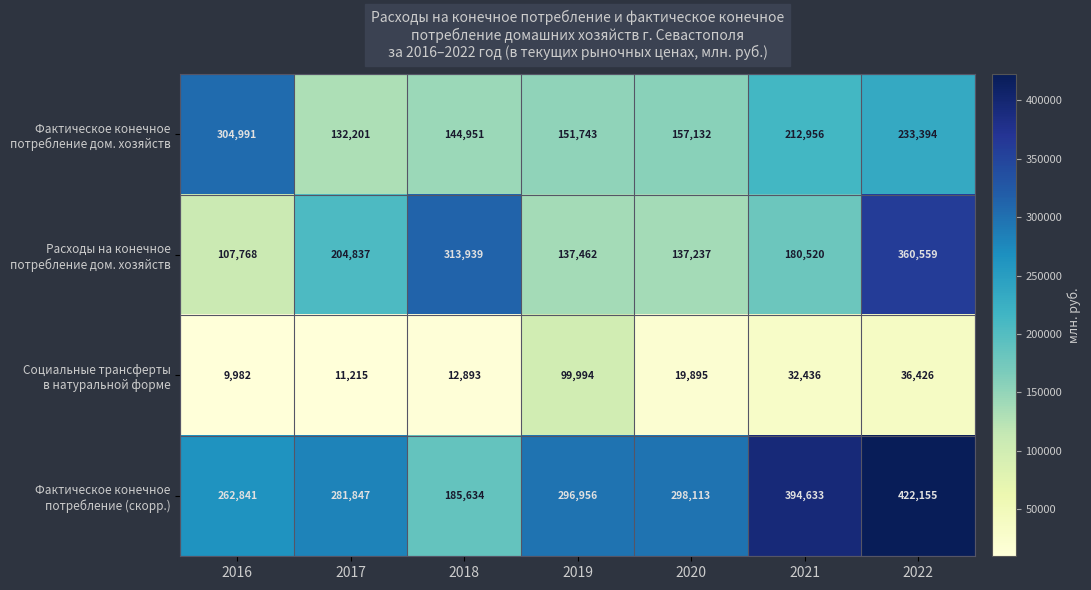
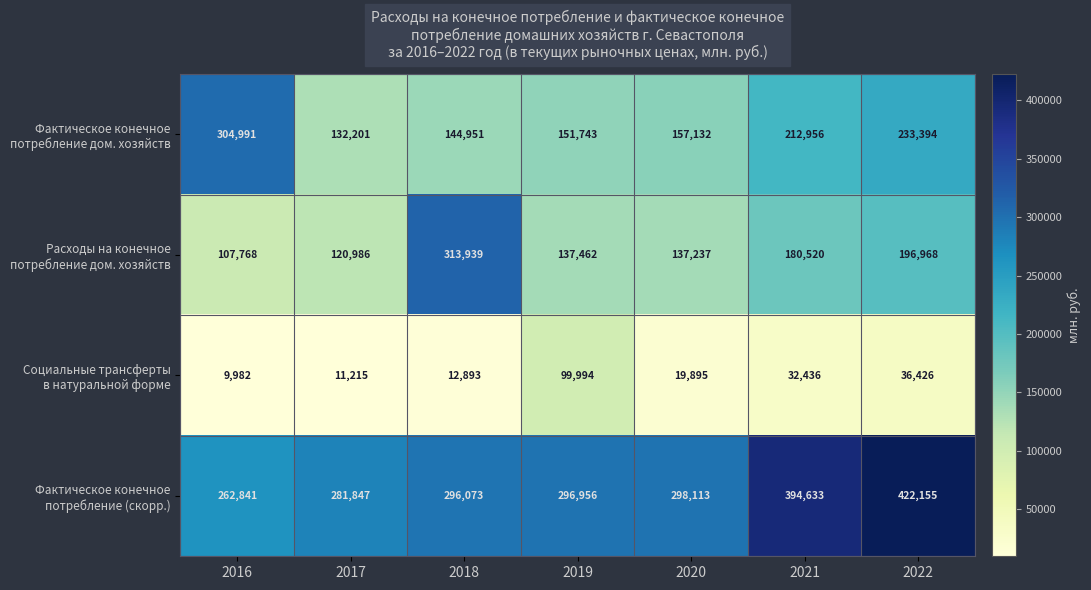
Расходы на конечное потребление дом. хозяйств, 2017: 204,837 -> 120,986
Расходы на конечное потребление дом. хозяйств, 2022: 360,559 -> 196,968
Фактическое конечное потребление (скорр.), 2018: 185,634 -> 296,073
